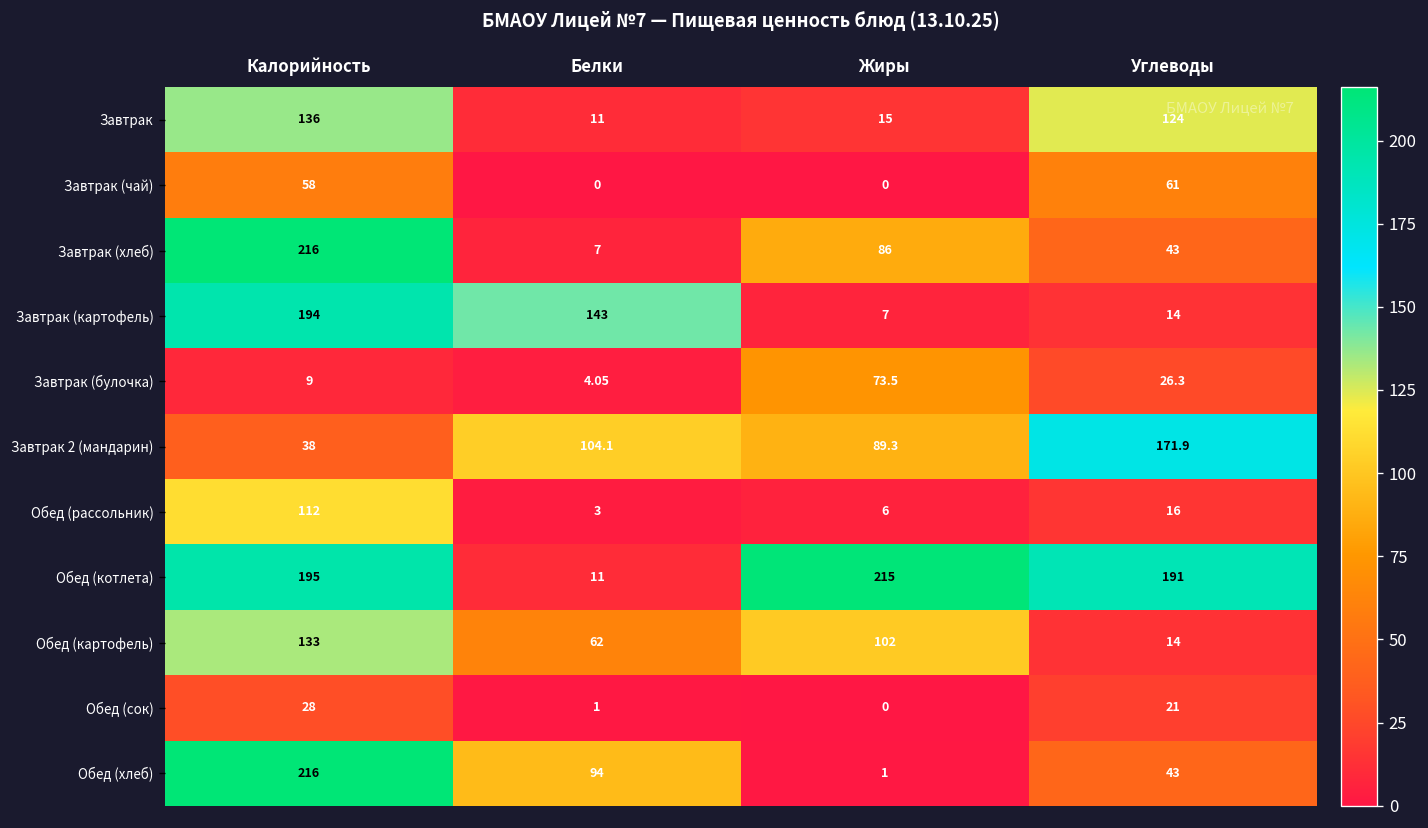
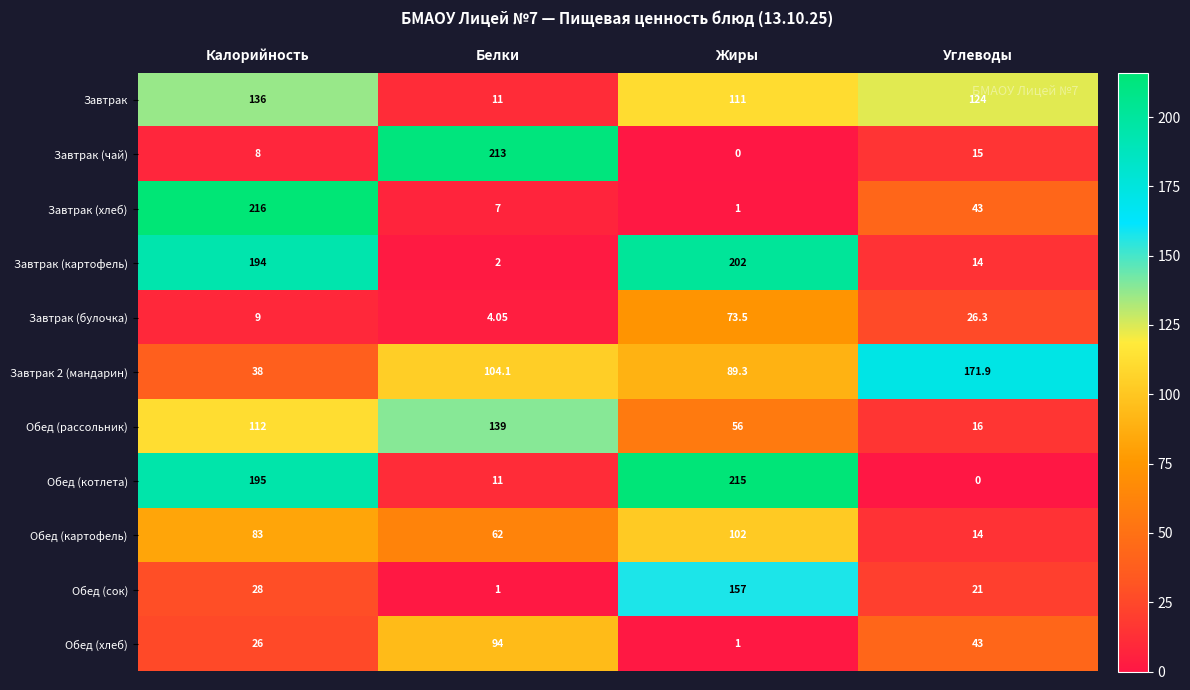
Завтрак, Жиры: 15 -> 111
Завтрак (чай), Калорийность: 58 -> 8
Завтрак (чай), Белки: 0 -> 213
Завтрак (чай), Углеводы: 61 -> 15
Завтрак (хлеб), Жиры: 86 -> 1
Завтрак (картофель), Белки: 143 -> 2
Завтрак (картофель), Жиры: 7 -> 202
Обед (рассольник), Белки: 3 -> 139
Обед (рассольник), Жиры: 6 -> 56
Обед (котлета), Углеводы: 191 -> 0
Обед (картофель), Калорийность: 133 -> 83
Обед (сок), Жиры: 0 -> 157
Обед (хлеб), Калорийность: 216 -> 26
